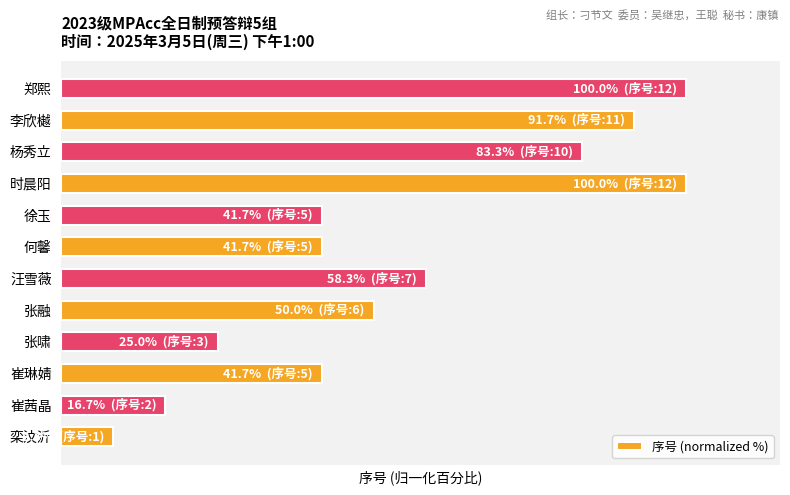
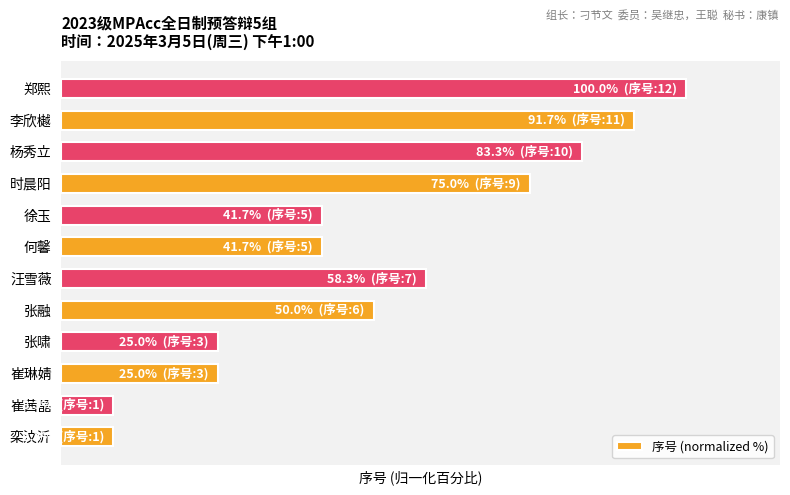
时晨阳: 100.0% (序号:12) -> 75.0% (序号:9)
崔琳婧: 41.7% (序号:5) -> 25.0% (序号:3)
崔茜晶: 16.7% (序号:2) -> 8.3% (序号:1)
